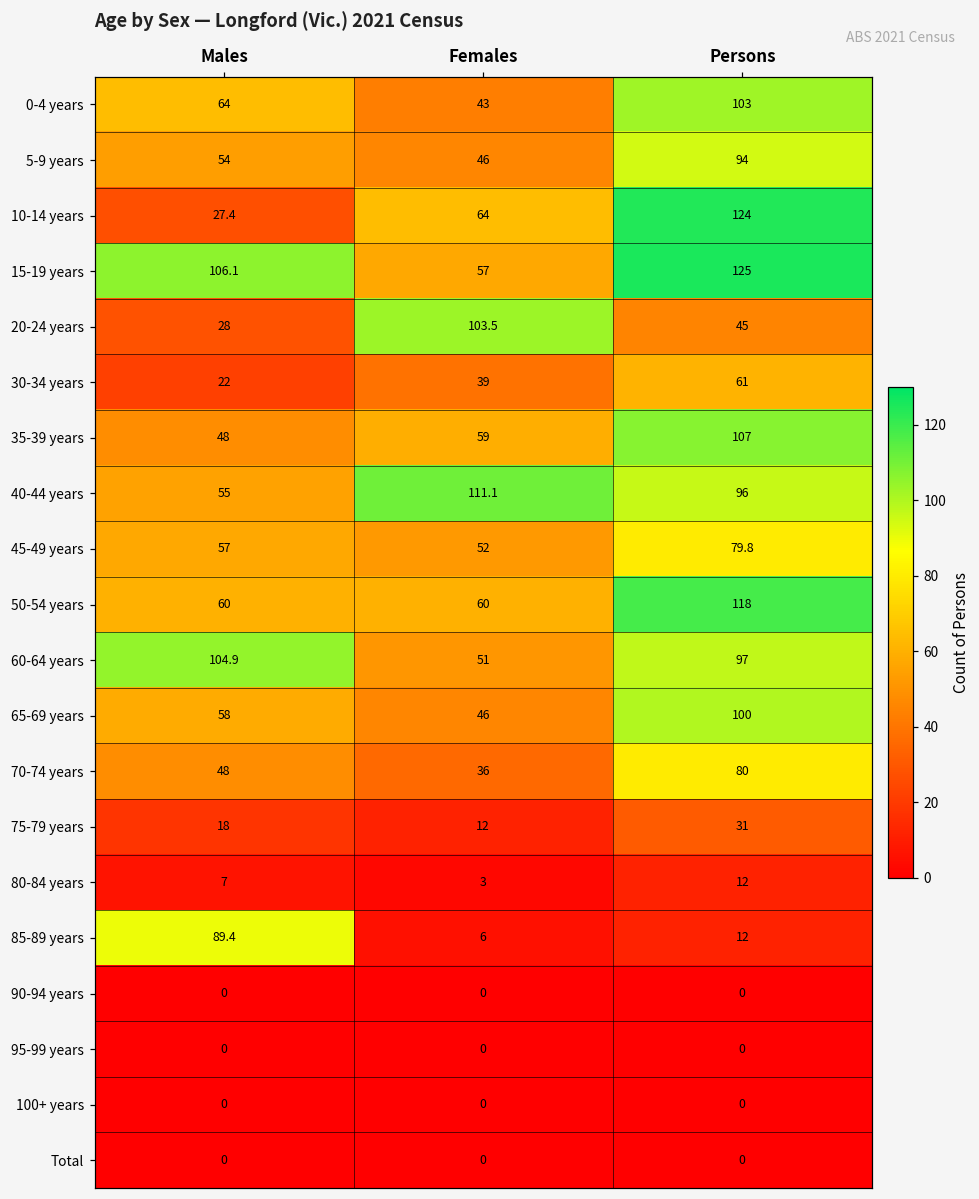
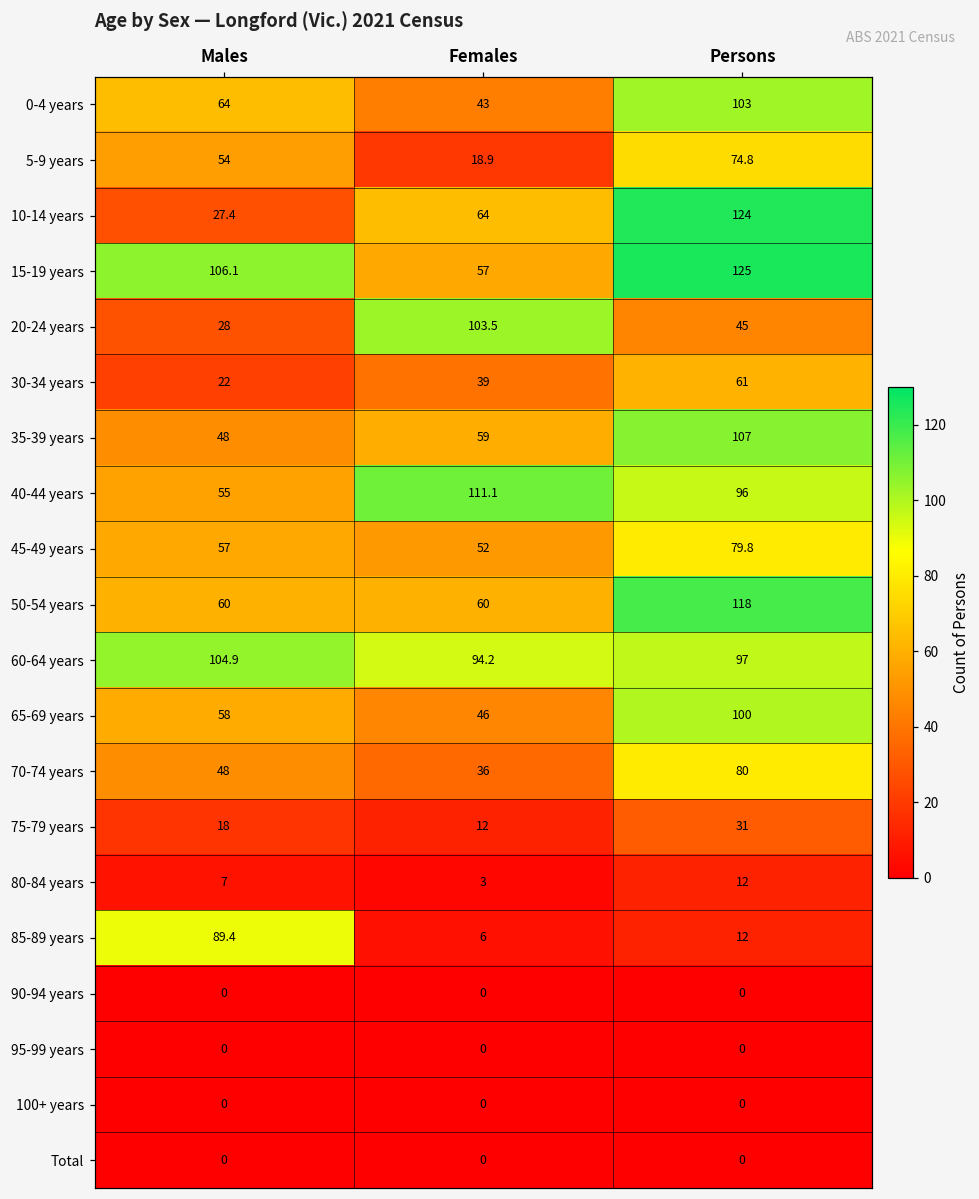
5-9 years, Females: 46 -> 18.9
5-9 years, Persons: 94 -> 74.8
60-64 years, Females: 51 -> 94.2
